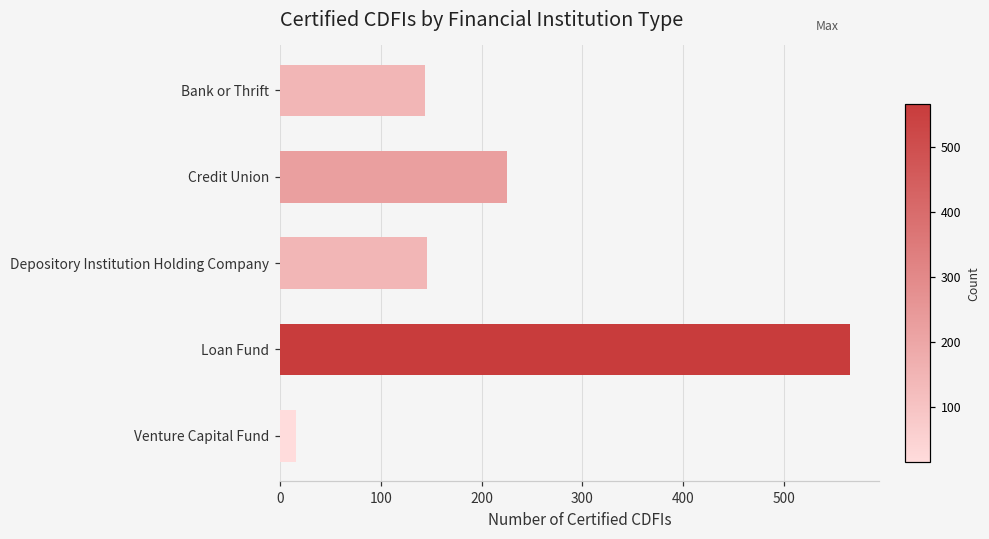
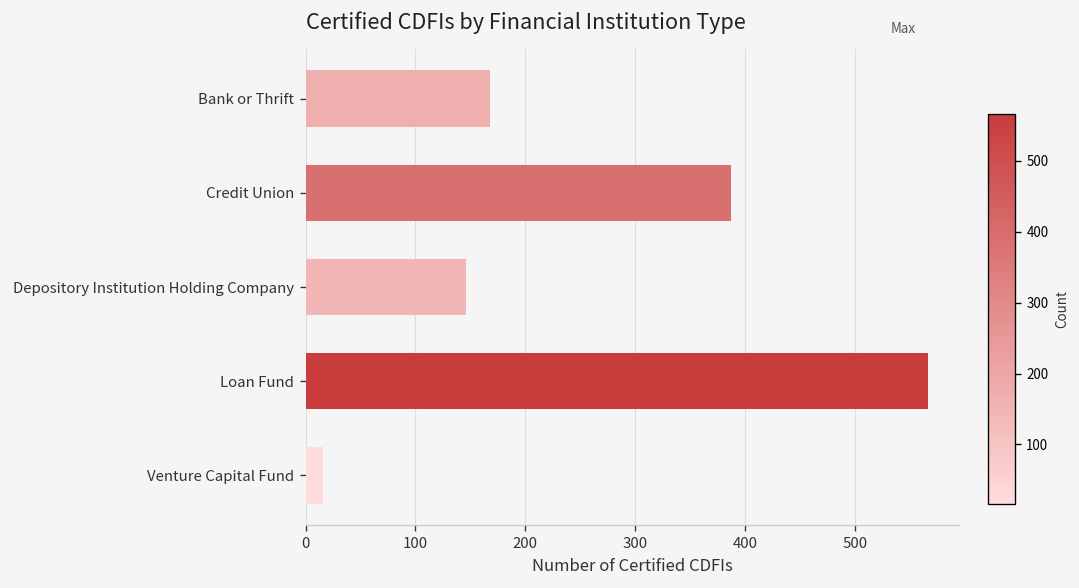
Bank or Thrift: 140 -> 170
Credit Union: 230 -> 390
